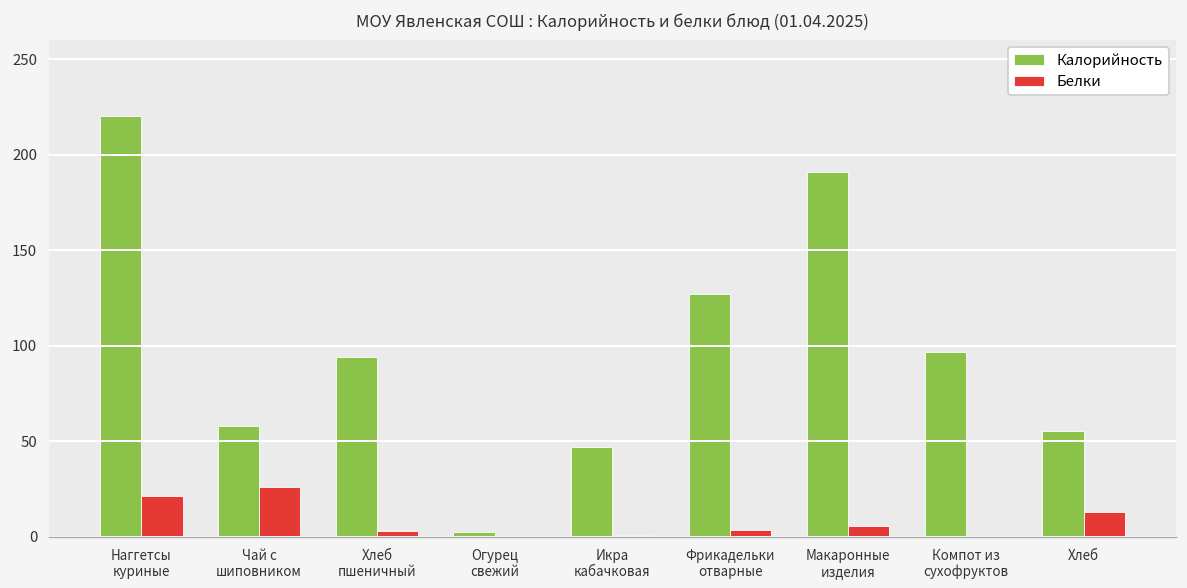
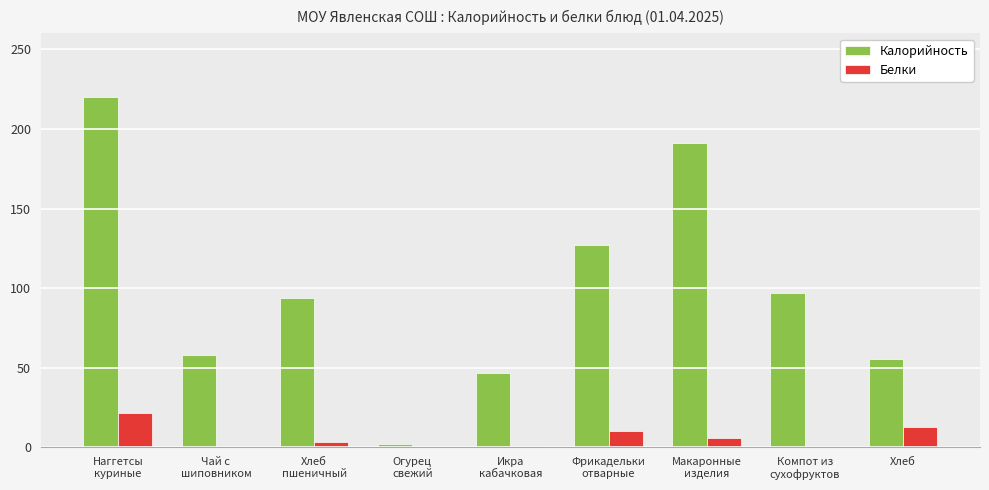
Белки, Чай с шиповником: 26 -> 0
Белки, Фрикадельки отварные: 4 -> 10
